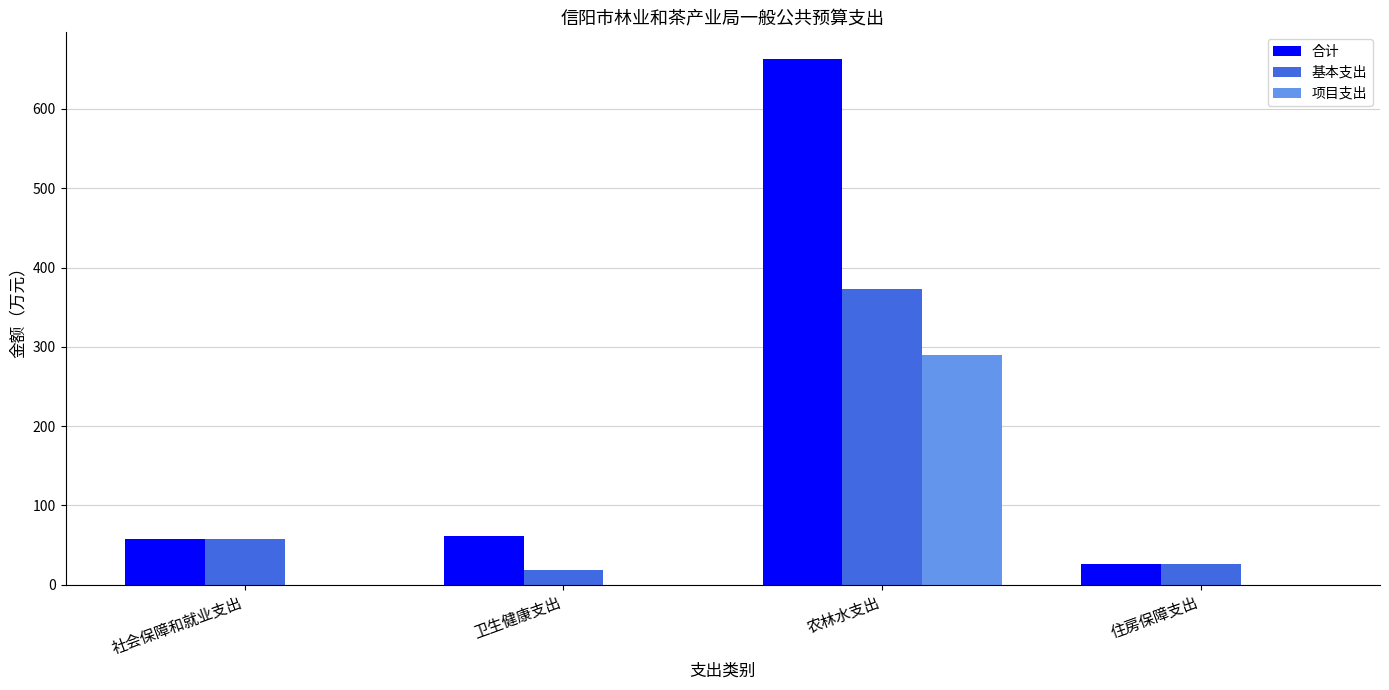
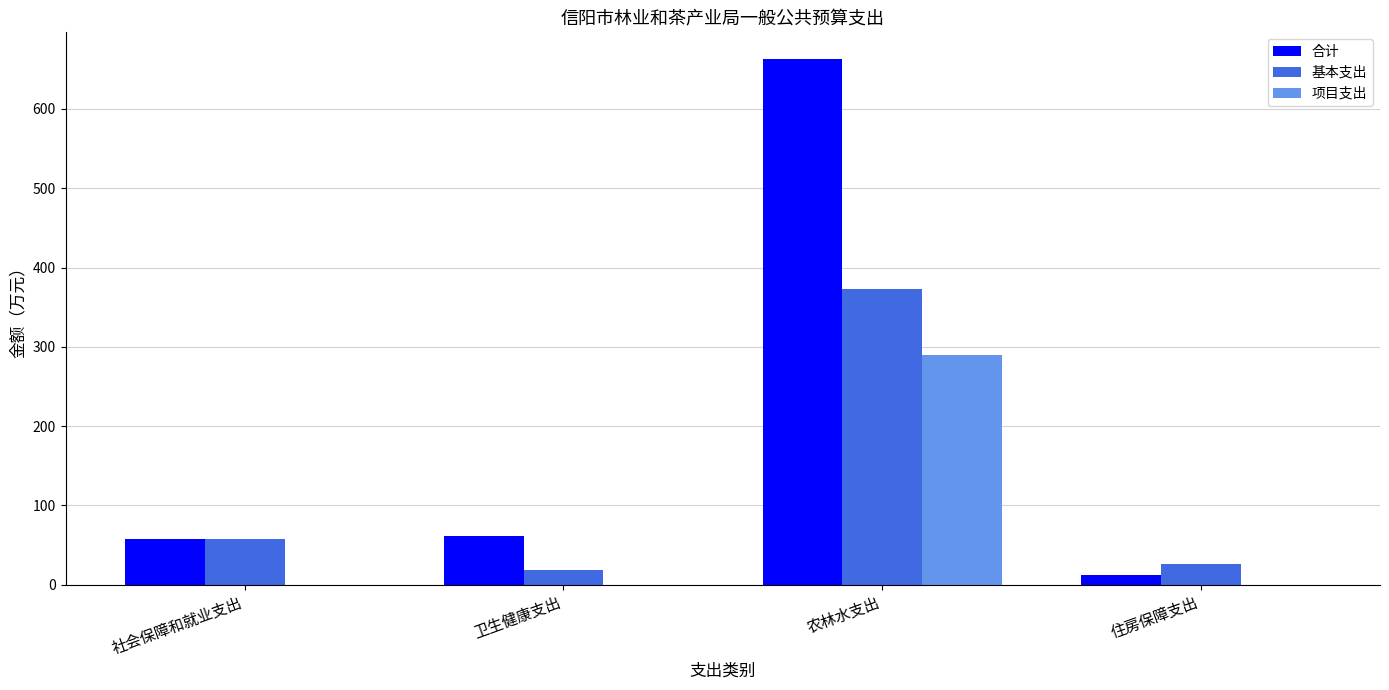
合计, 住房保障支出: 30 -> 10
